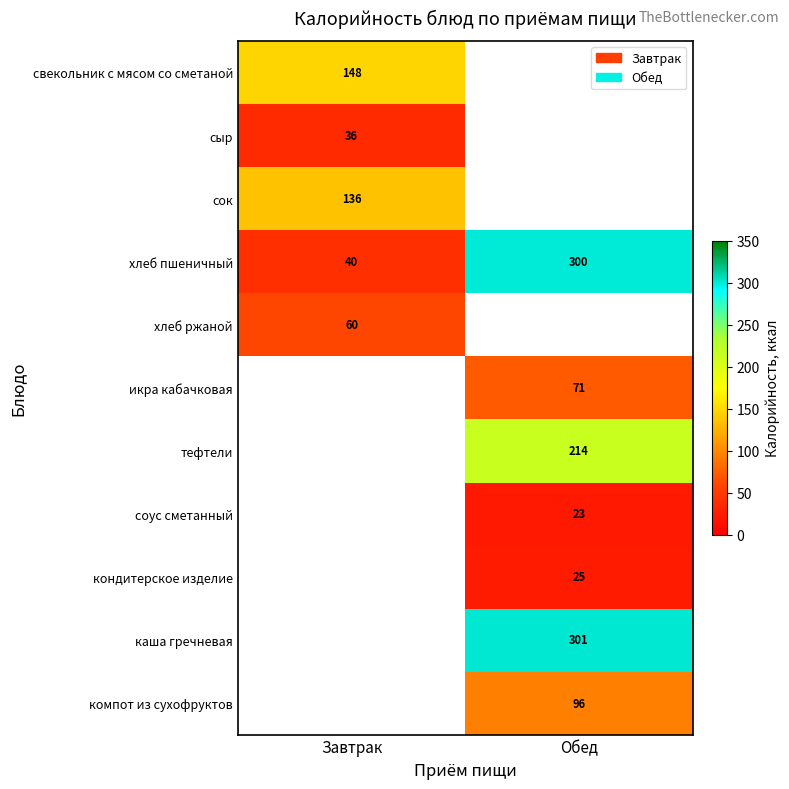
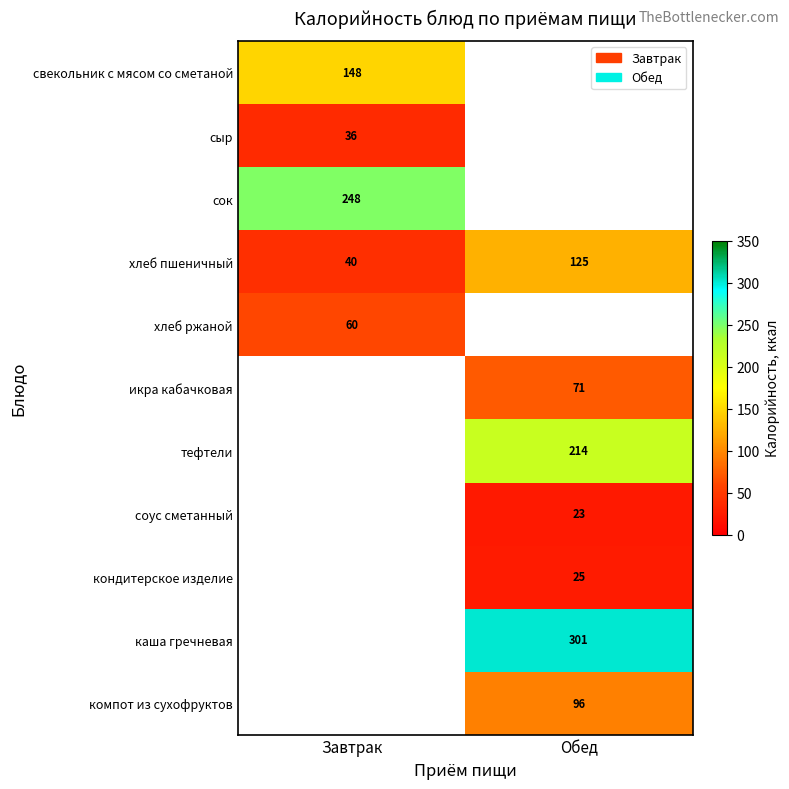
сок, Завтрак: 136 -> 248
хлеб пшеничный, Обед: 300 -> 125
